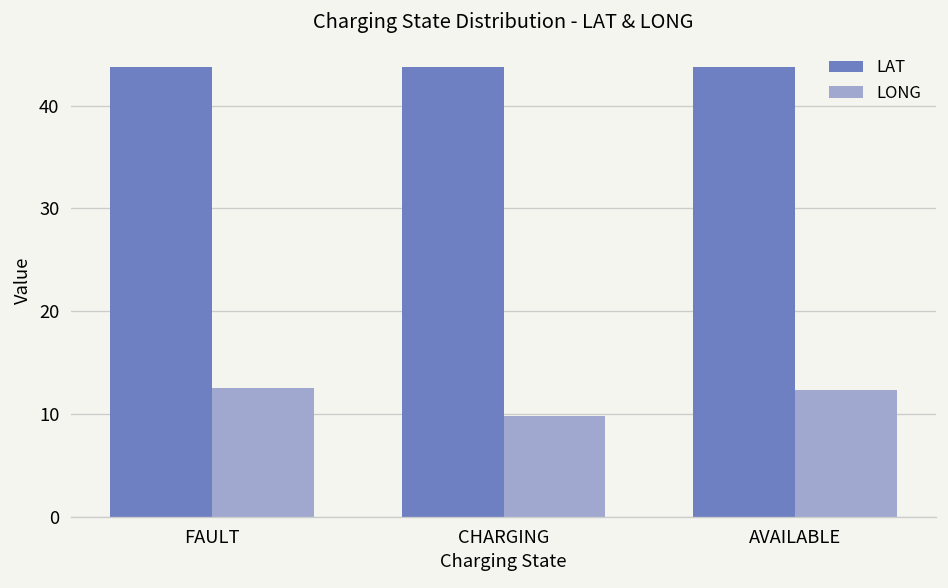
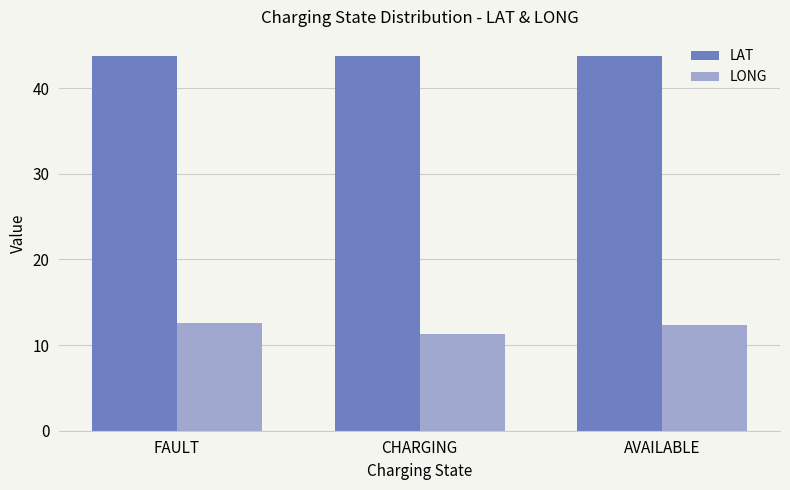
LONG, CHARGING: 10 -> 11
